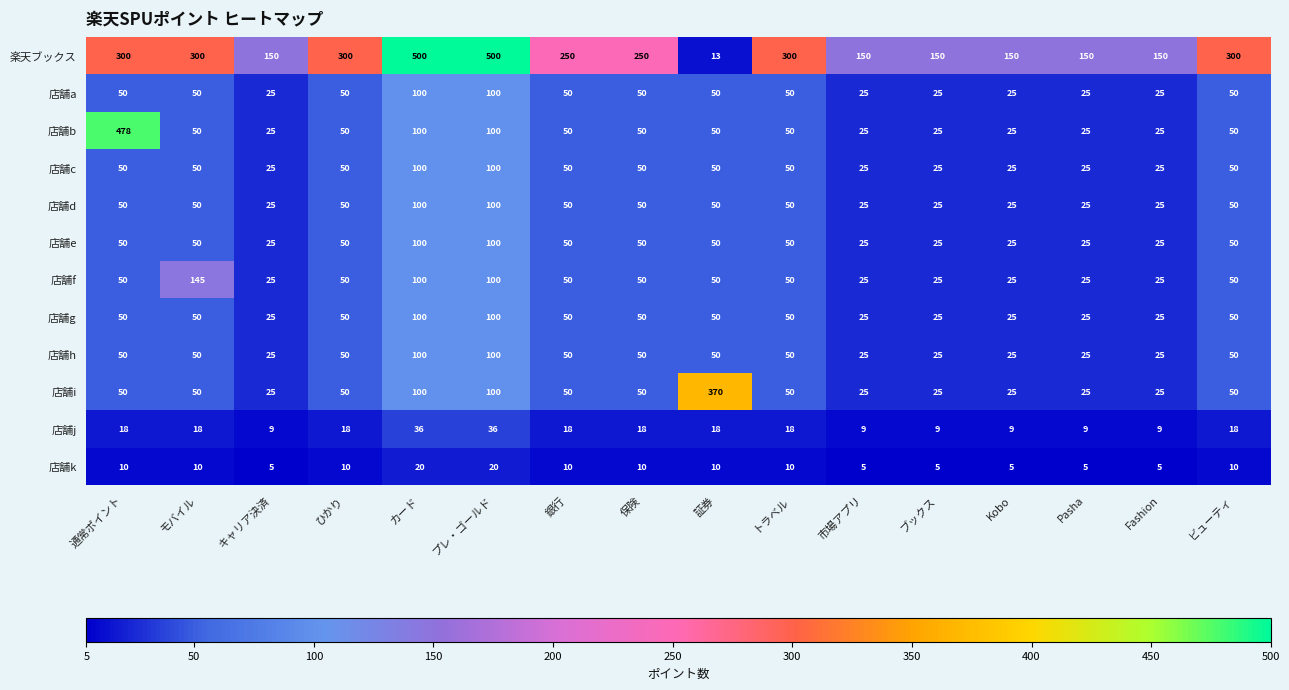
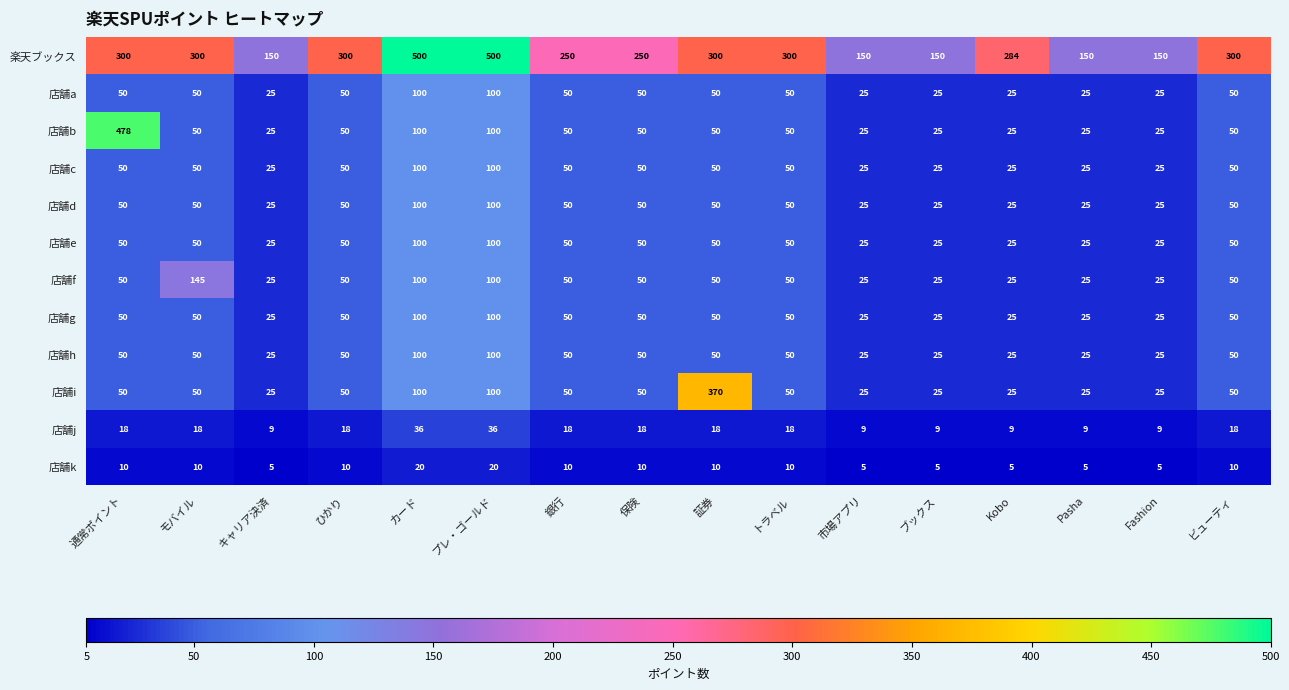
楽天ブックス, 証券: 13 -> 300
楽天ブックス, Kobo: 150 -> 284
